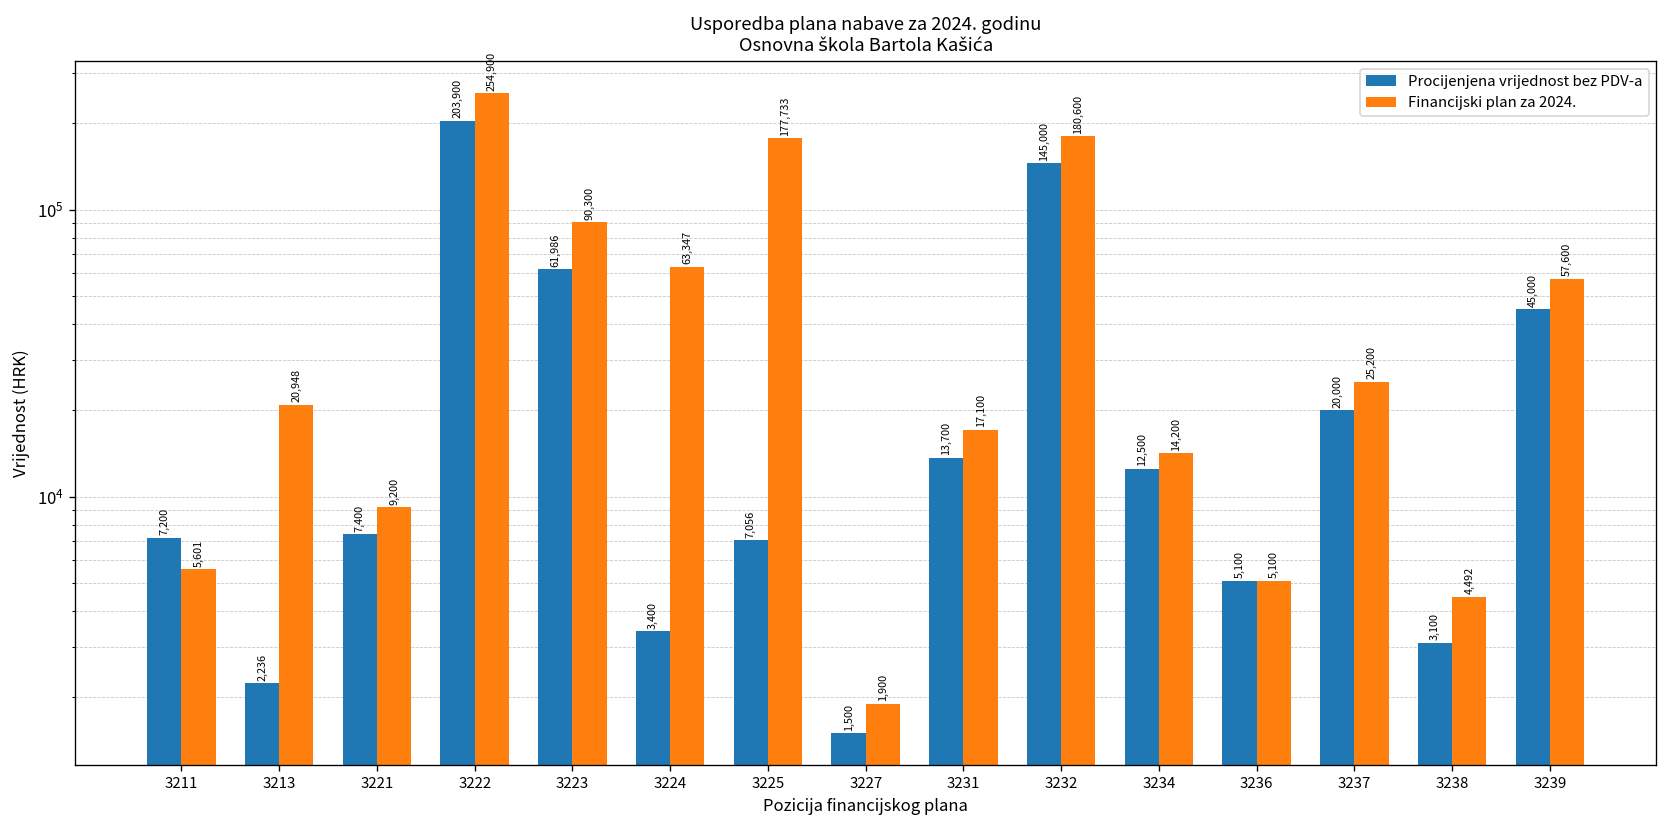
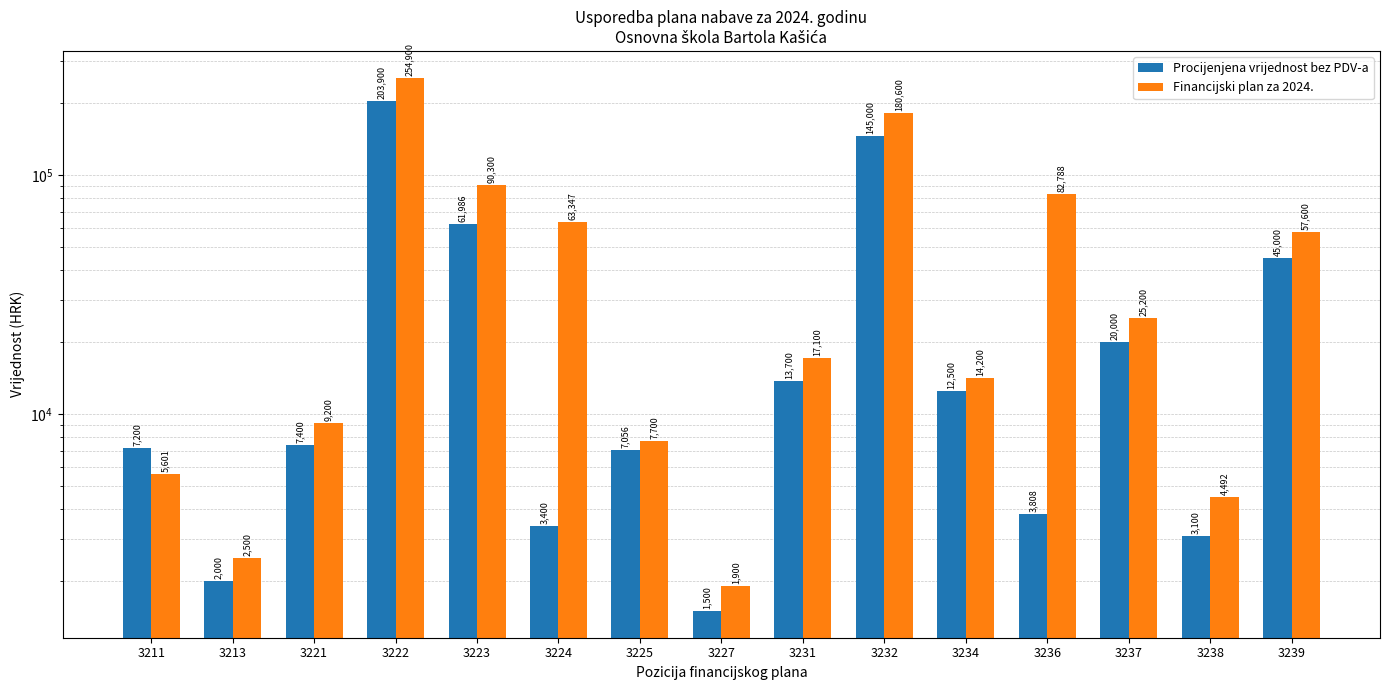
Procijenjena vrijednost bez PDV-a, 3213: 2,236 -> 2,000
Financijski plan za 2024., 3213: 20,948 -> 2,500
Financijski plan za 2024., 3225: 177,733 -> 7,700
Procijenjena vrijednost bez PDV-a, 3236: 5,100 -> 3,808
Financijski plan za 2024., 3236: 5,100 -> 82,788
